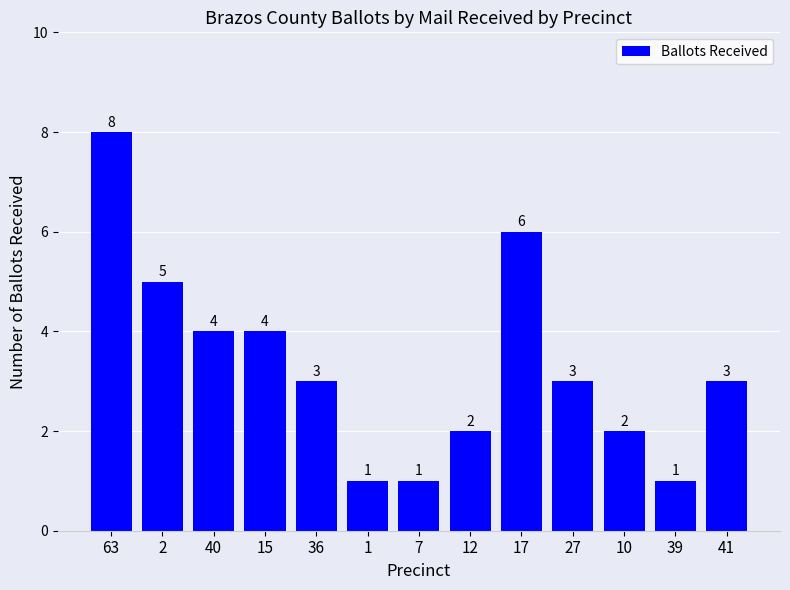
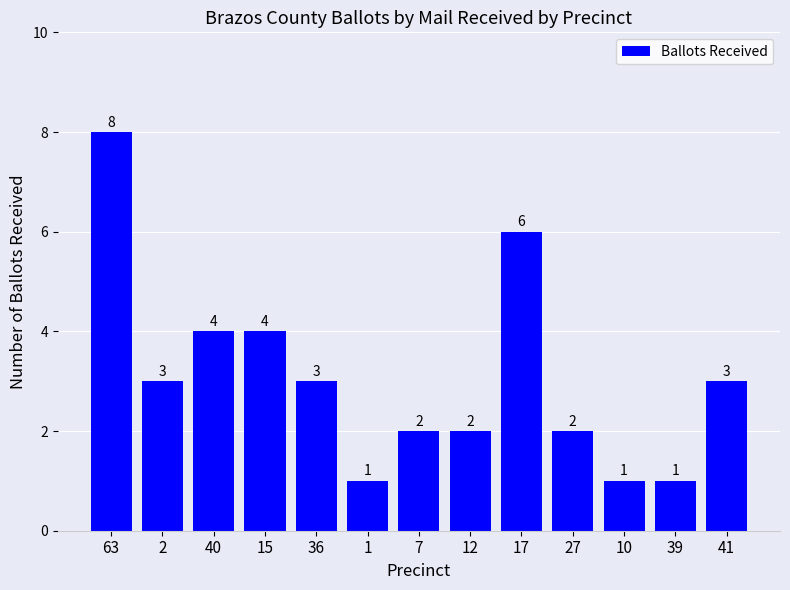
2: 5 -> 3
7: 1 -> 2
27: 3 -> 2
10: 2 -> 1
